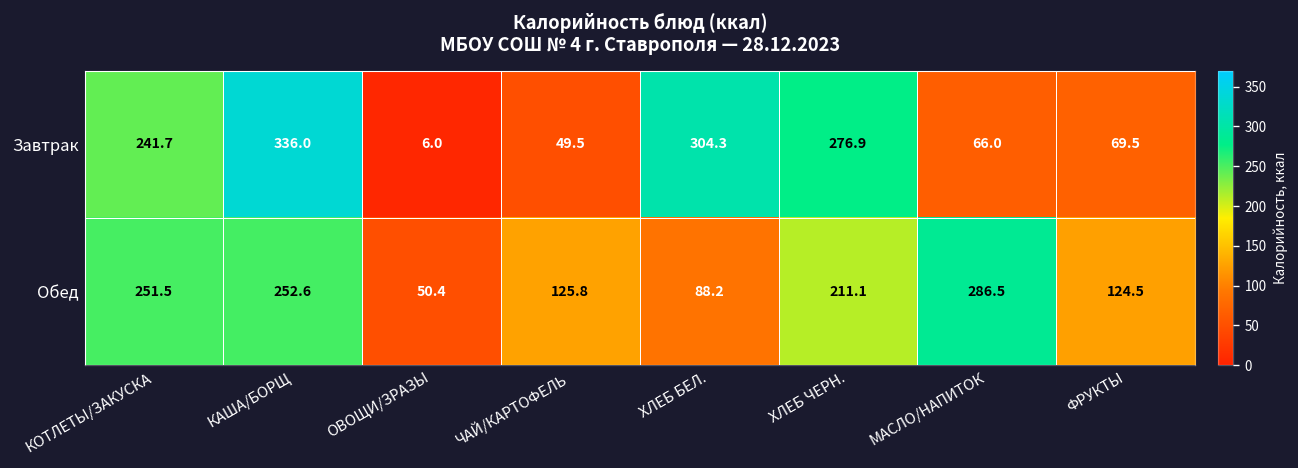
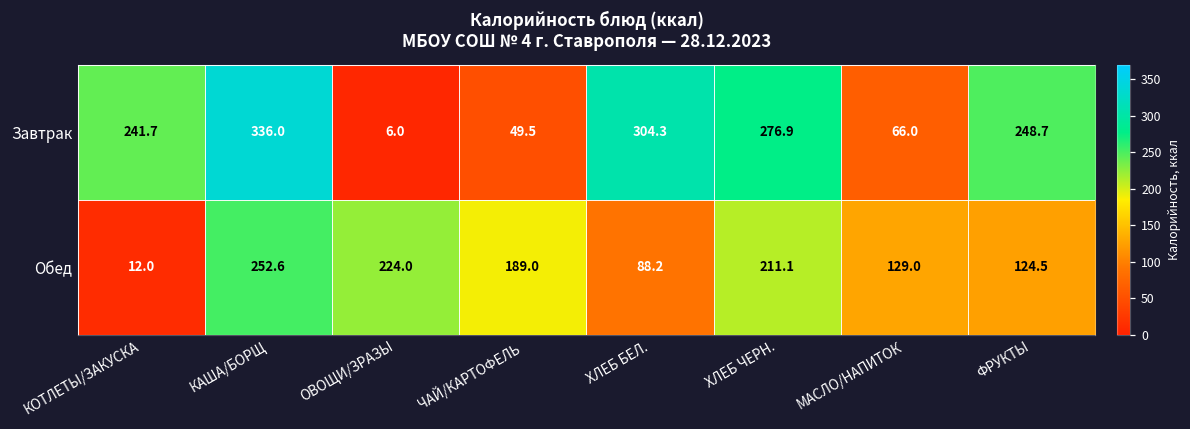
Завтрак, ФРУКТЫ: 69.5 -> 248.7
Обед, КОТЛЕТЫ/ЗАКУСКА: 251.5 -> 12.0
Обед, ОВОЩИ/ЗРАЗЫ: 50.4 -> 224.0
Обед, ЧАЙ/КАРТОФЕЛЬ: 125.8 -> 189.0
Обед, МАСЛО/НАПИТОК: 286.5 -> 129.0
